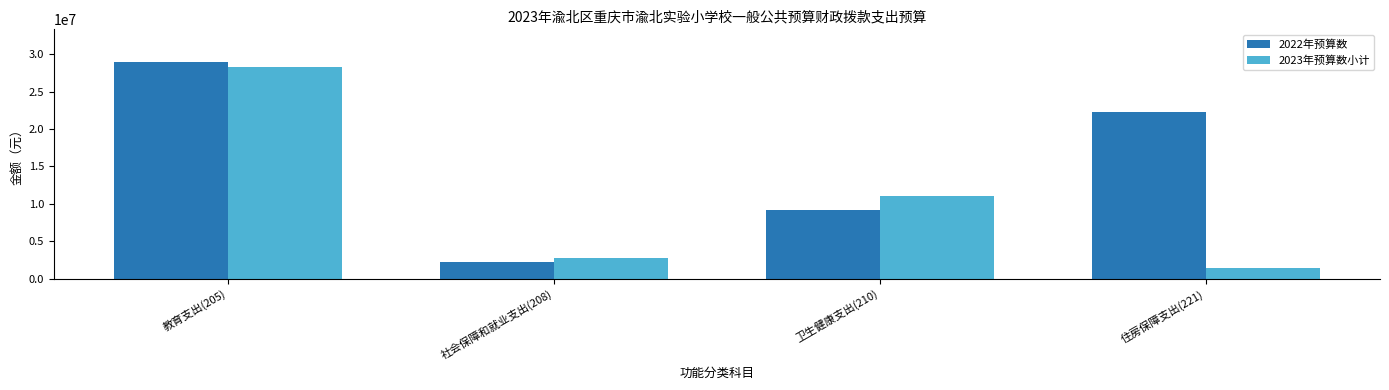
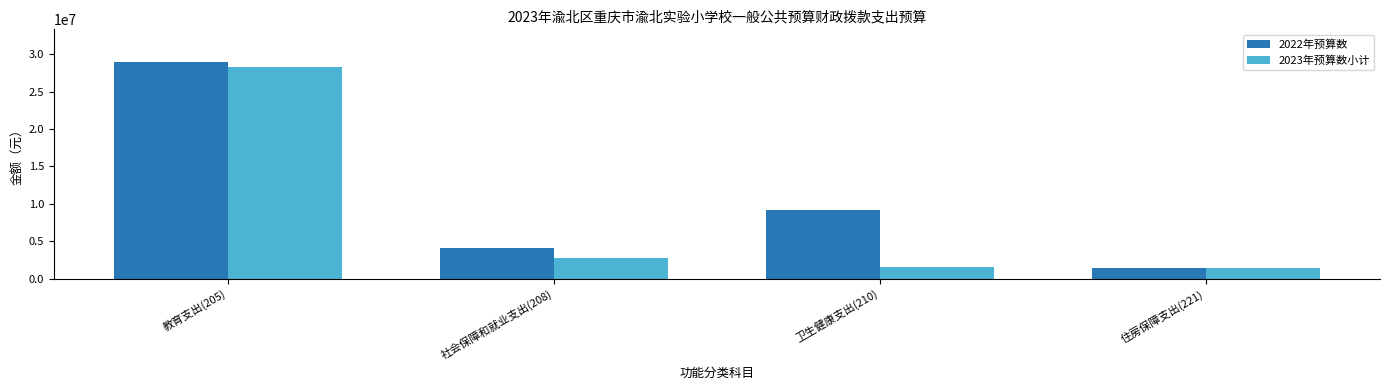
2022年预算数, 社会保障和就业支出(208): 2000000 -> 4000000
2023年预算数小计, 卫生健康支出(210): 11000000 -> 2000000
2022年预算数, 住房保障支出(221): 22000000 -> 1000000
